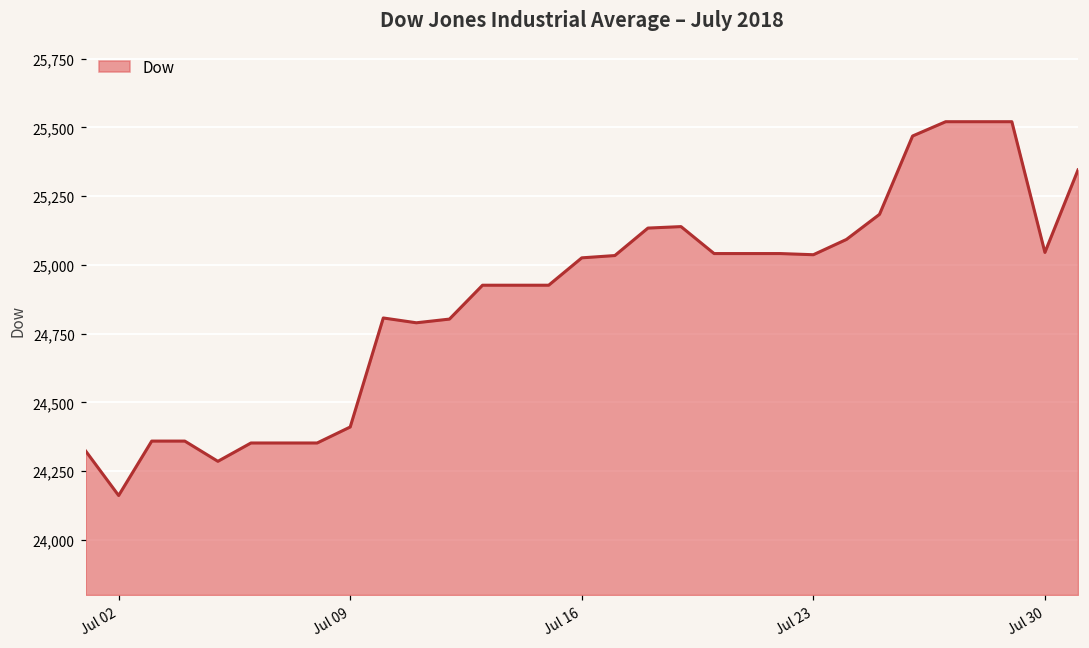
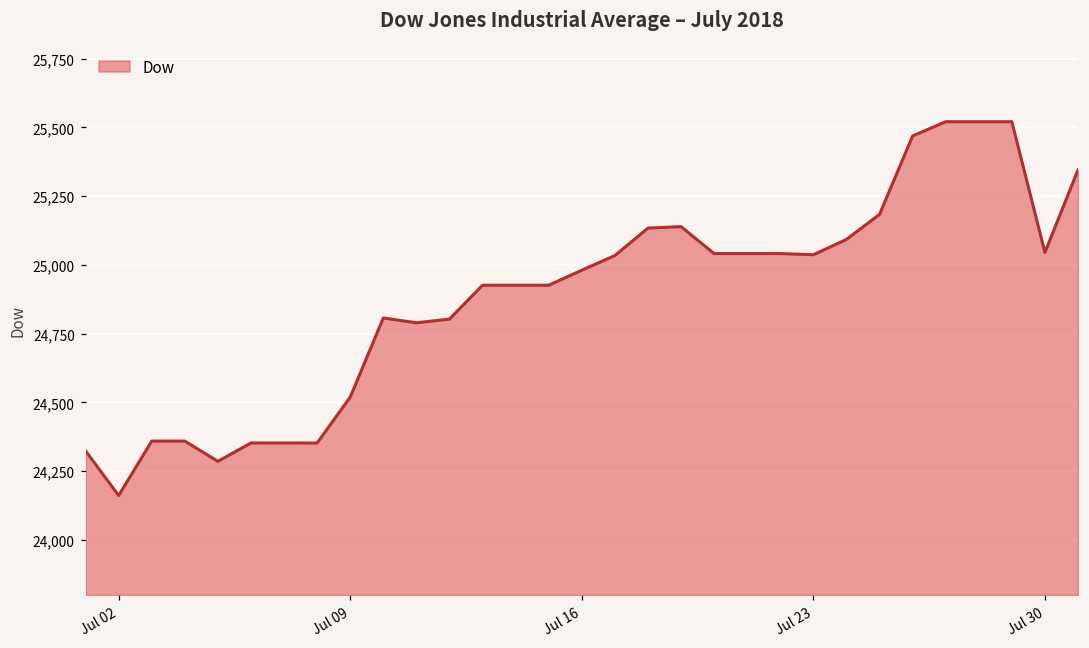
Jul 09: 24,410 -> 24,520
Jul 16: 25,030 -> 24,980
